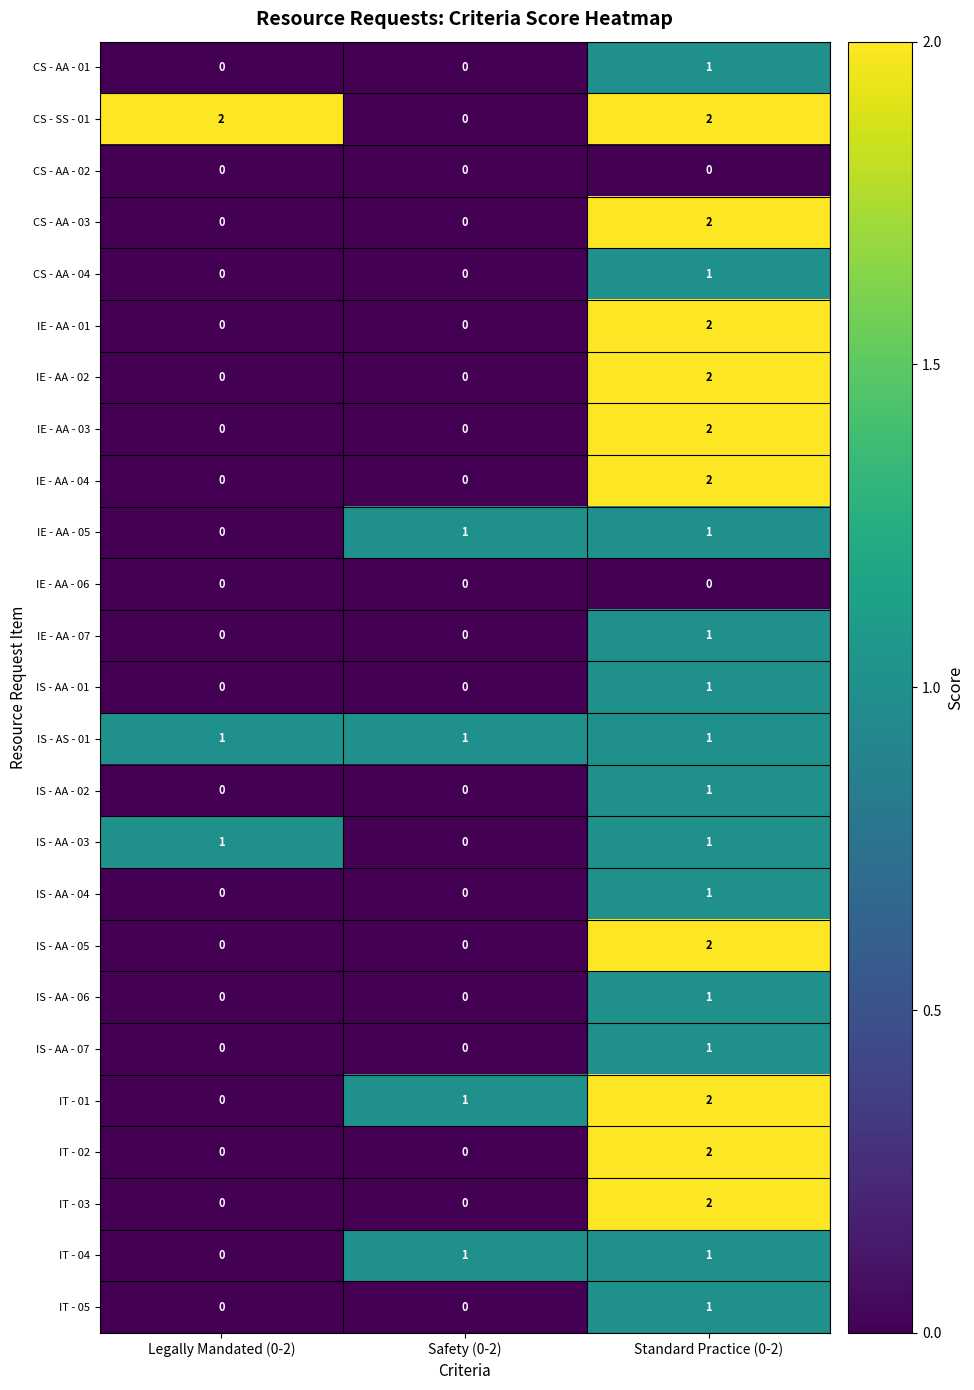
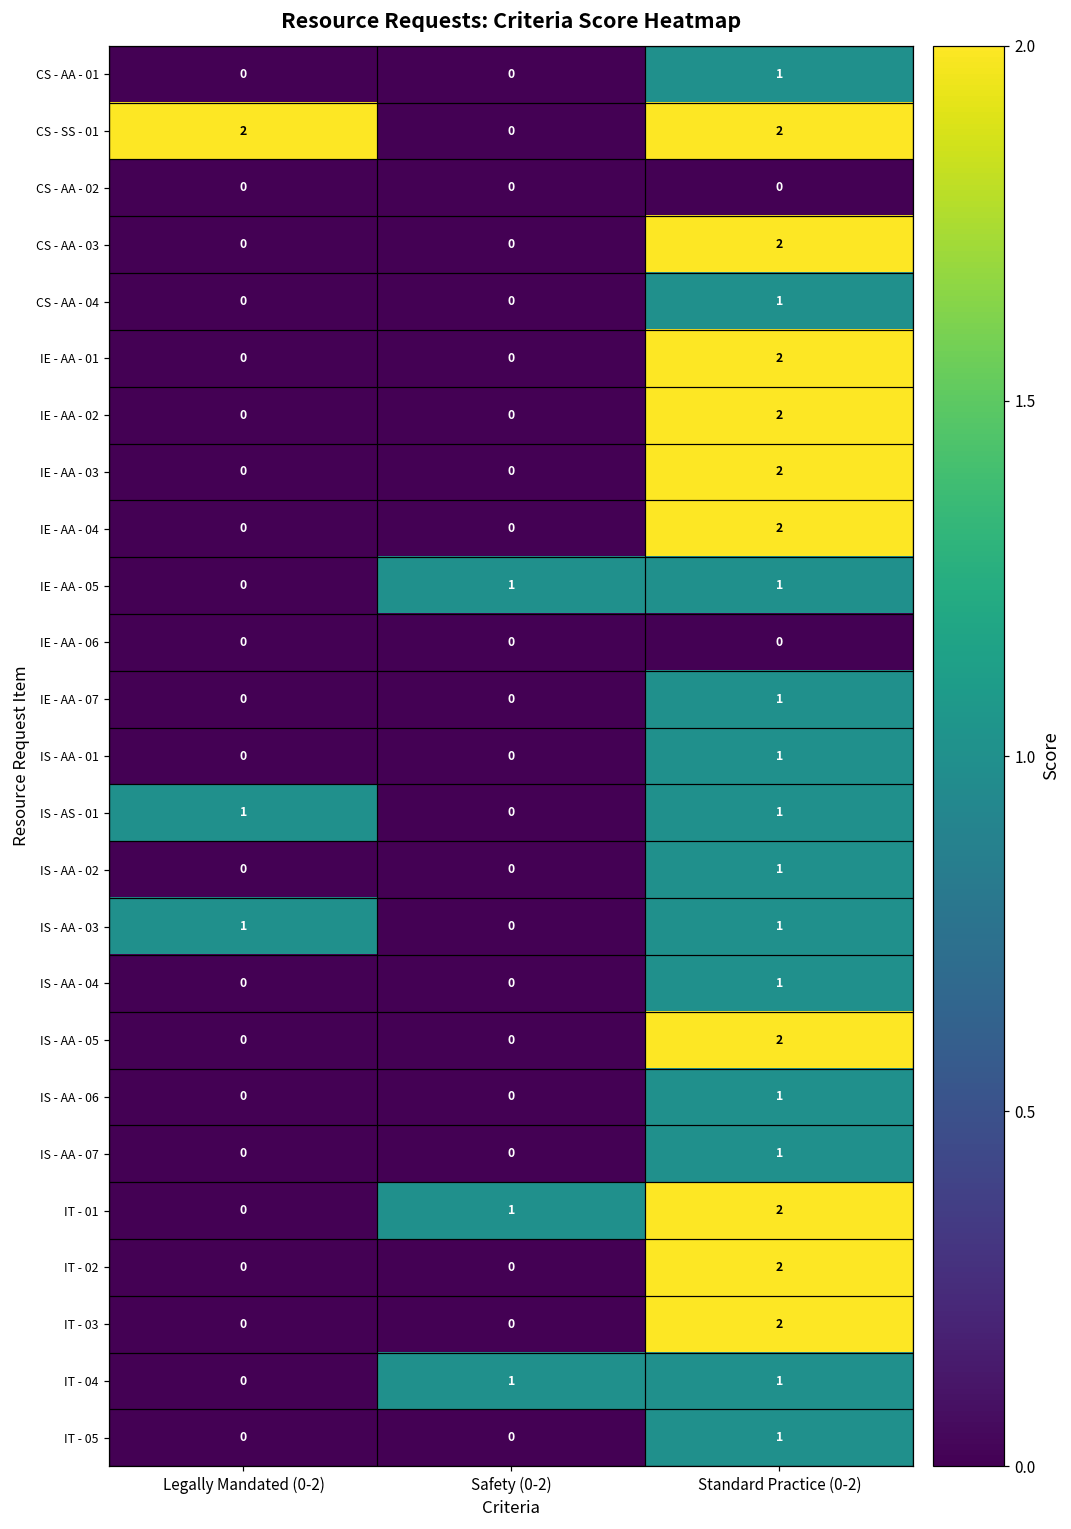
IS - AS - 01, Safety (0-2): 1 -> 0
